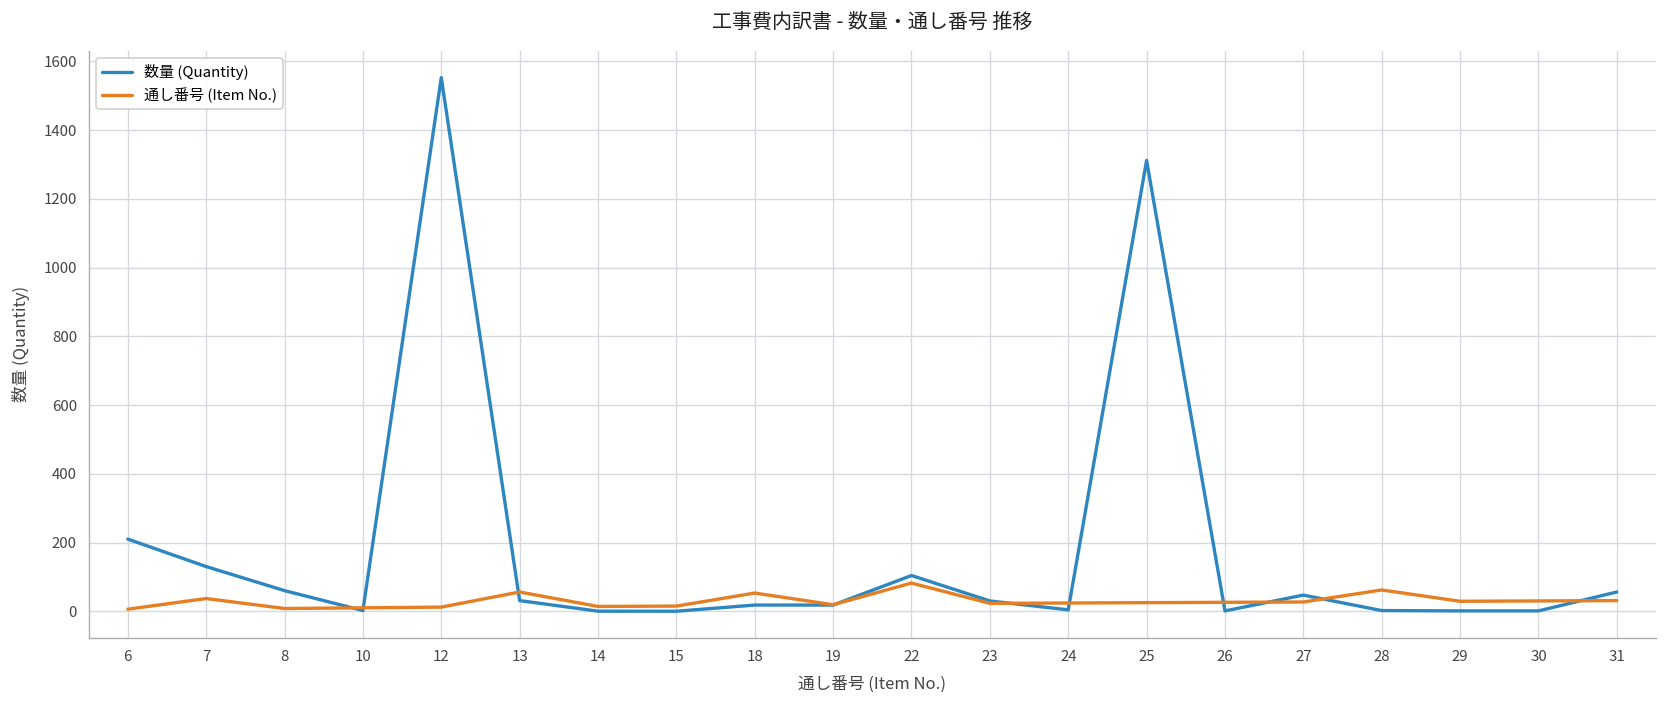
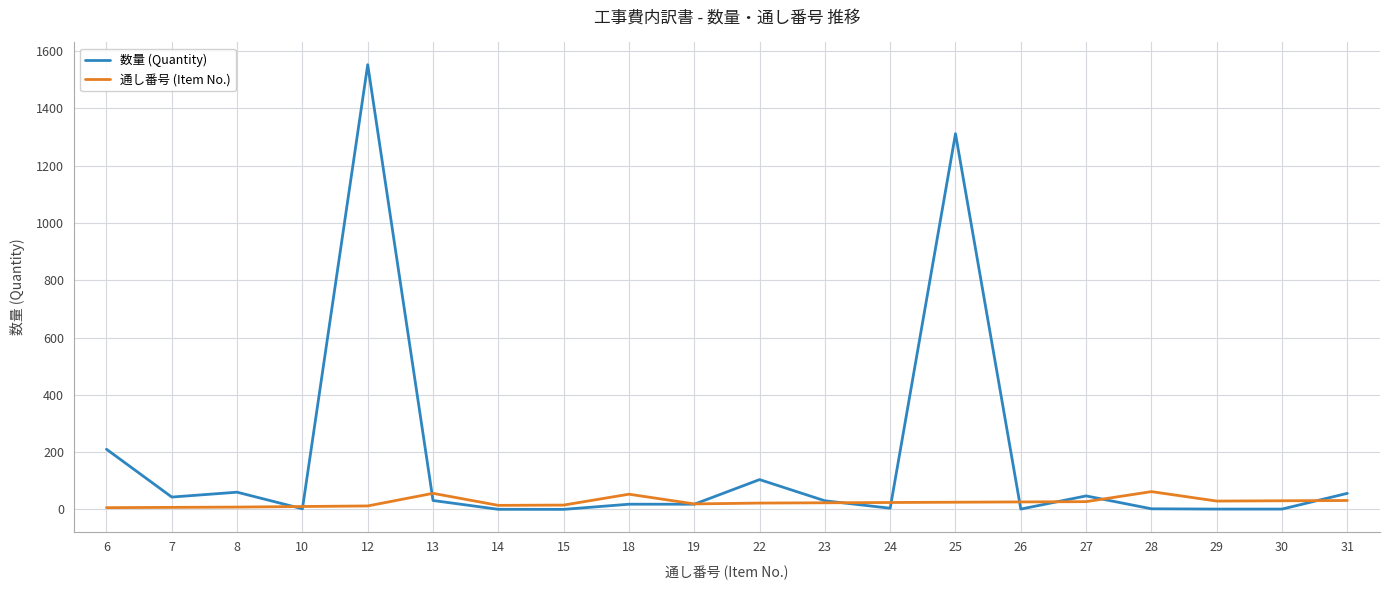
数量 (Quantity), 7: 130 -> 40
通し番号 (Item No.), 7: 40 -> 10
通し番号 (Item No.), 22: 80 -> 20
